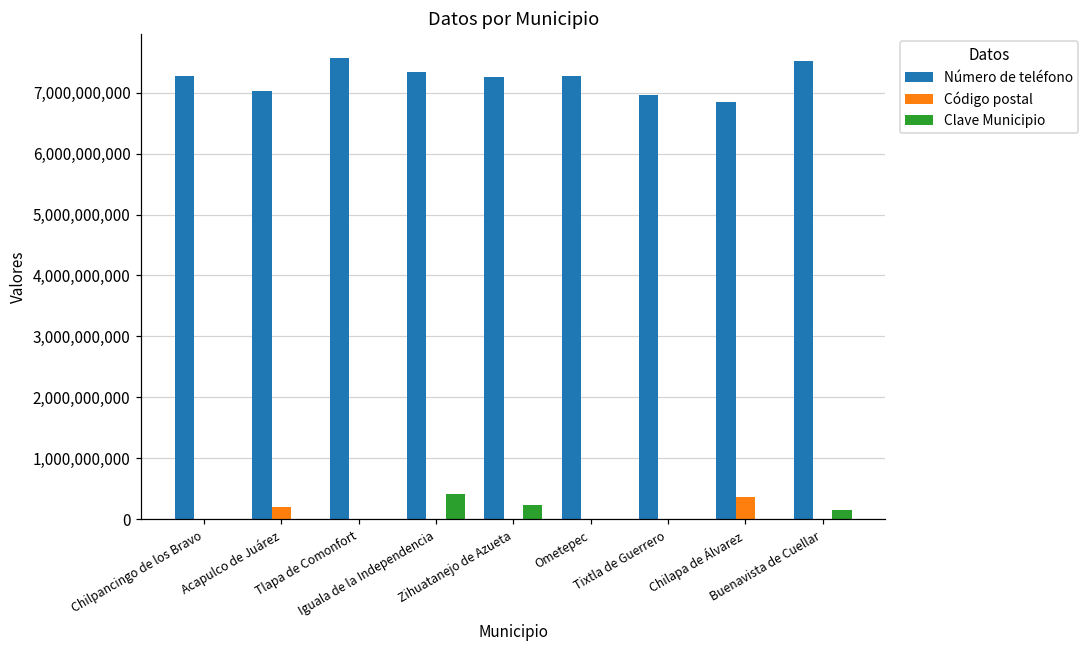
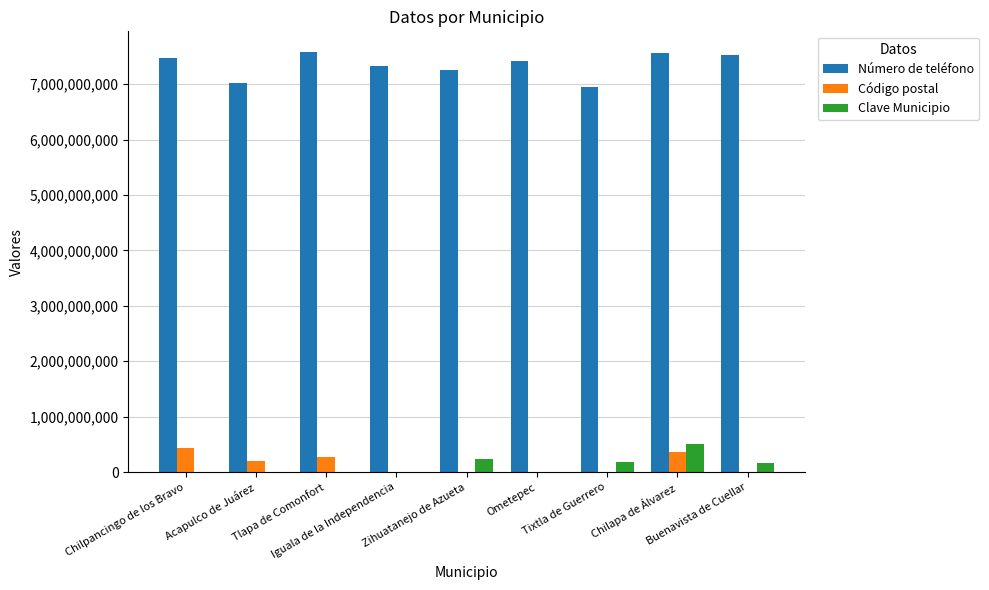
Número de teléfono, Chilpancingo de los Bravo: 7,300,000,000 -> 7,500,000,000
Código postal, Chilpancingo de los Bravo: 0 -> 400,000,000
Código postal, Tlapa de Comonfort: 0 -> 300,000,000
Clave Municipio, Iguala de la Independencia: 400,000,000 -> 0
Número de teléfono, Ometepec: 7,300,000,000 -> 7,400,000,000
Clave Municipio, Tixtla de Guerrero: 0 -> 200,000,000
Número de teléfono, Chilapa de Álvarez: 6,800,000,000 -> 7,600,000,000
Clave Municipio, Chilapa de Álvarez: 0 -> 500,000,000
